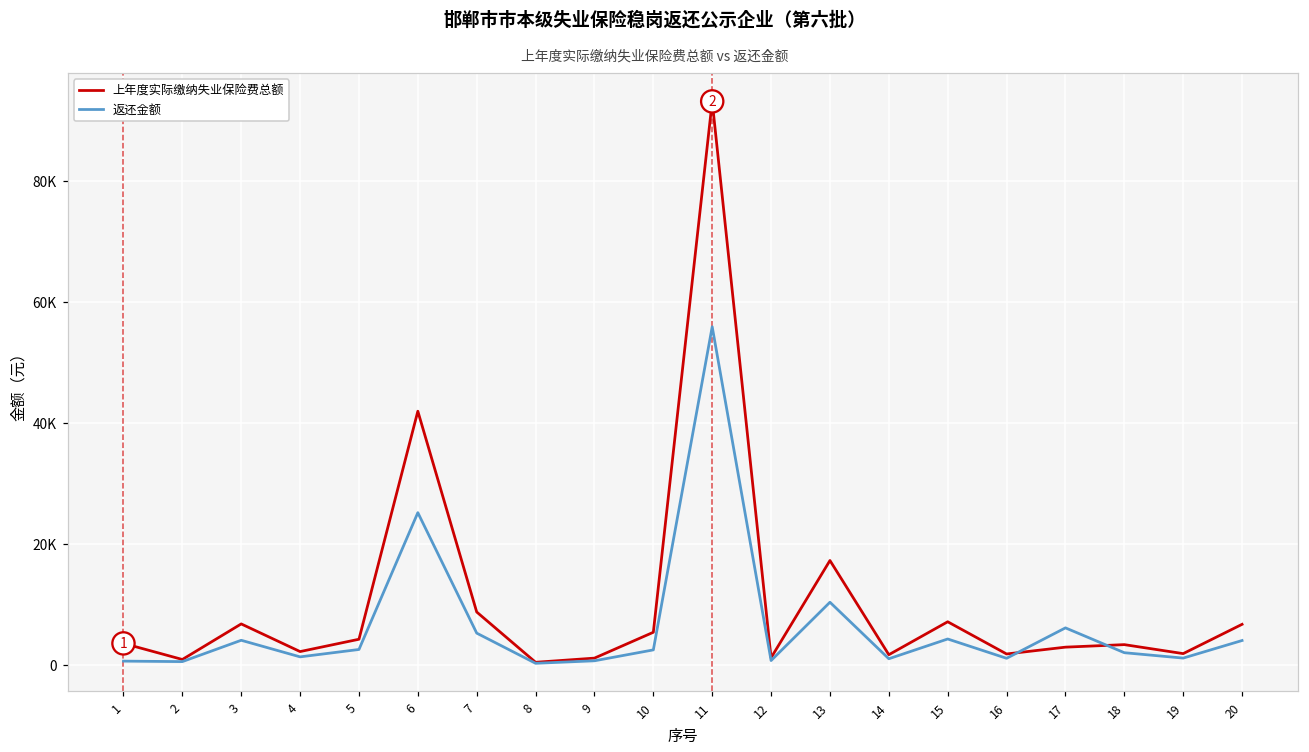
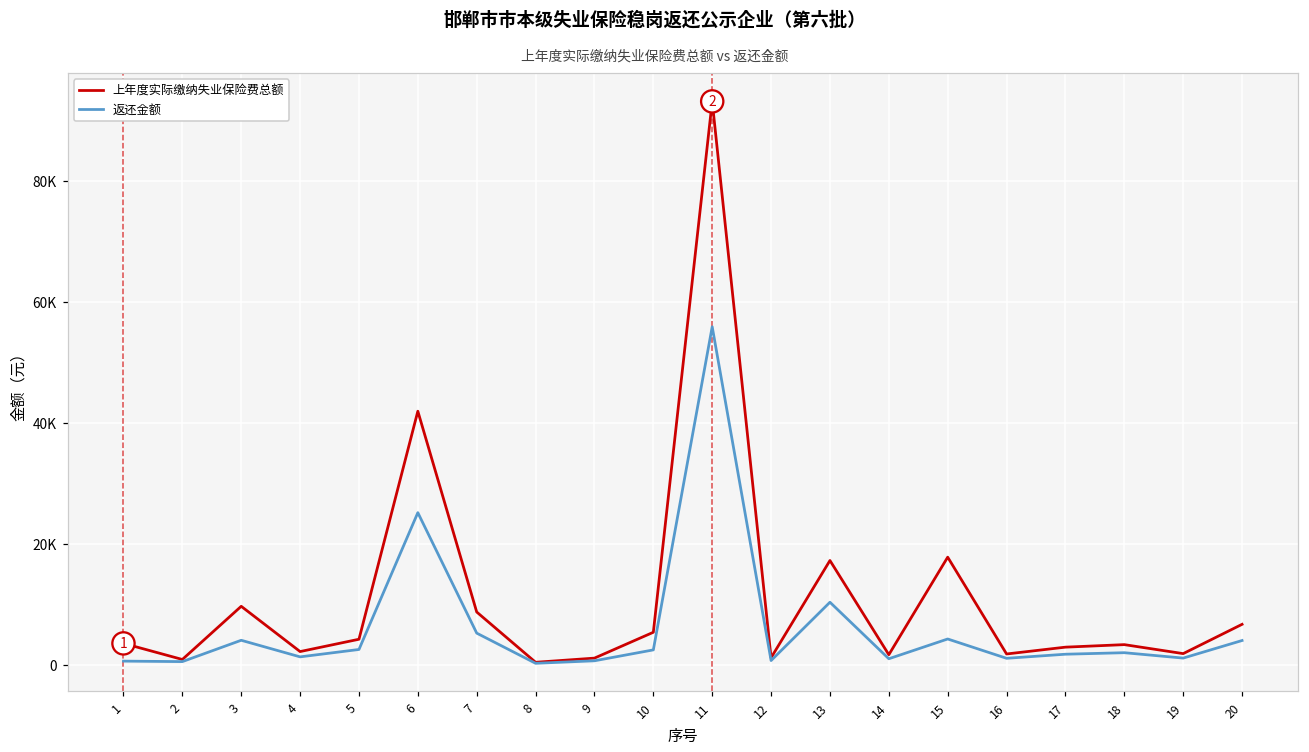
上年度实际缴纳失业保险费总额, 3: 7000 -> 10000
上年度实际缴纳失业保险费总额, 15: 7000 -> 18000
返还金额, 17: 6000 -> 2000
